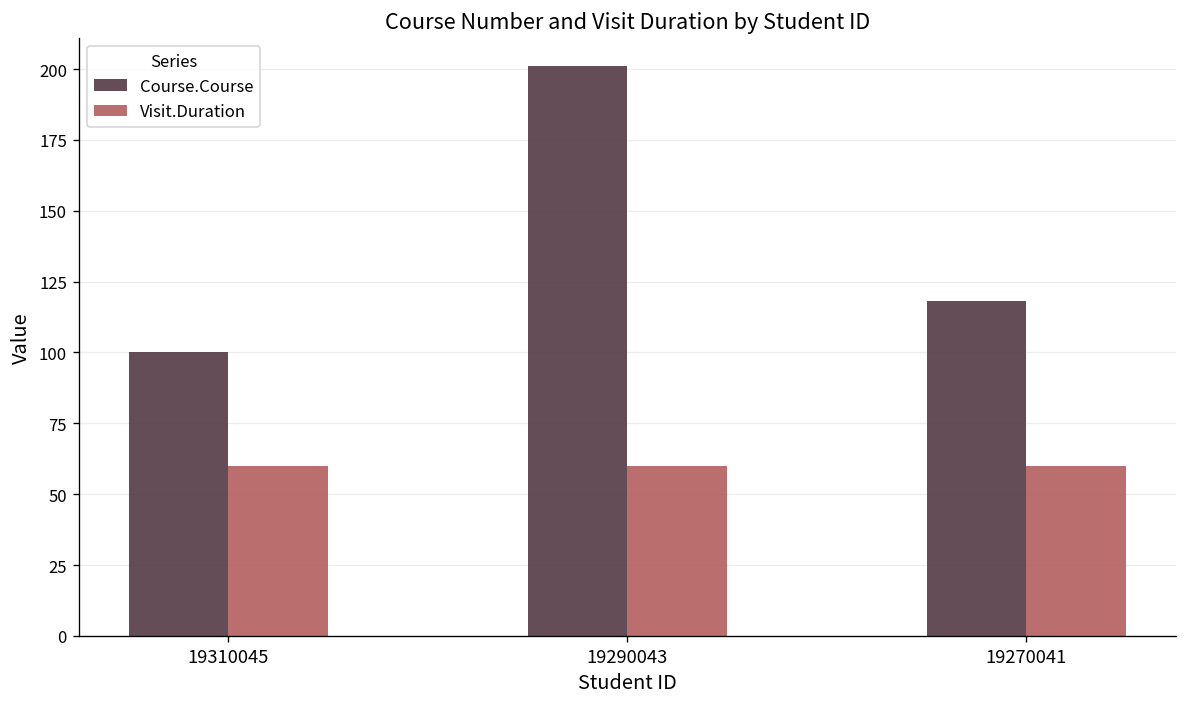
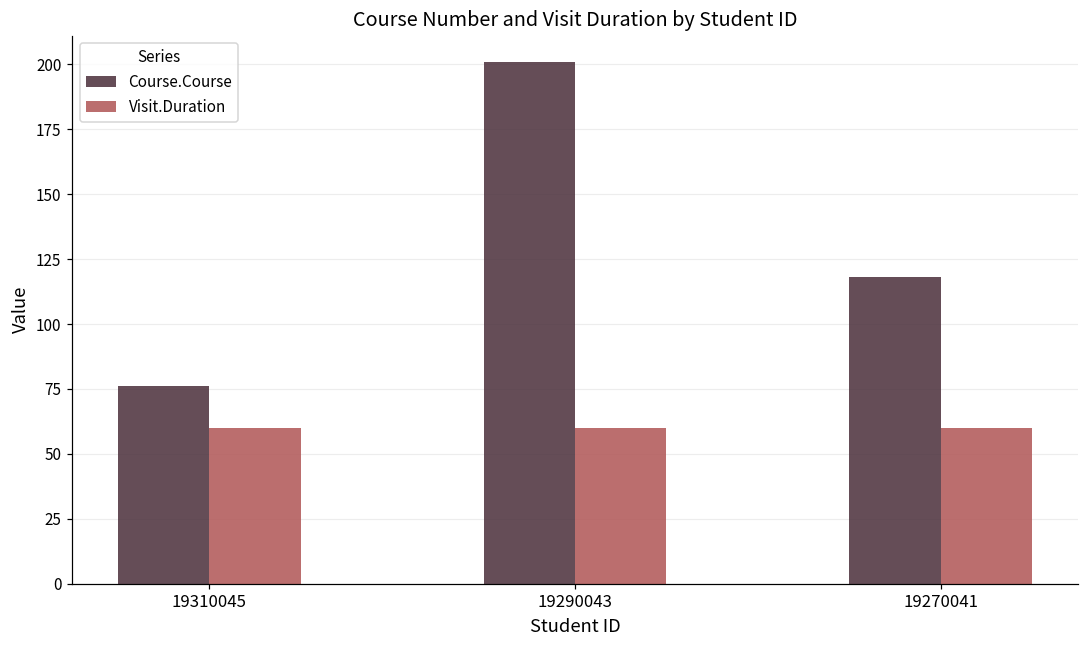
Course.Course, 19310045: 100 -> 76
